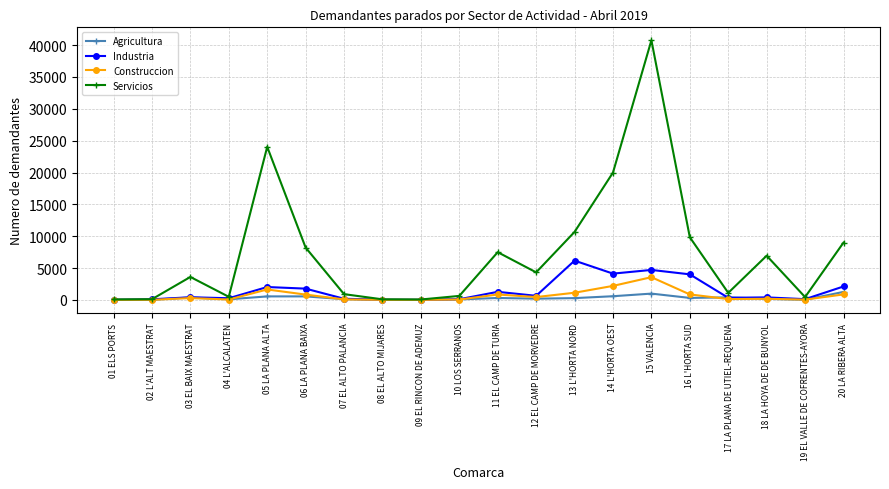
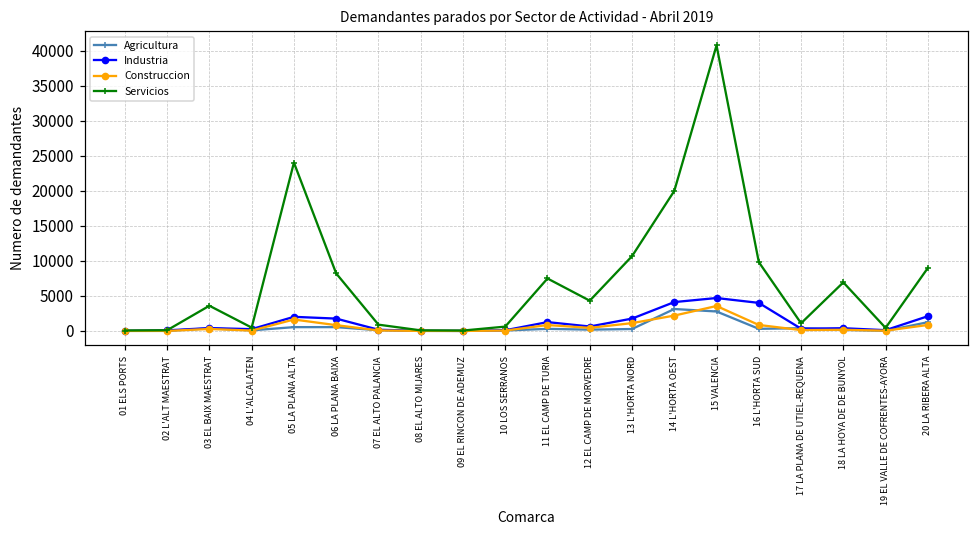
Industria, 13 L'HORTA NORD: 6000 -> 2000
Agricultura, 14 L'HORTA OEST: 1000 -> 3000
Agricultura, 15 VALENCIA: 1000 -> 3000
